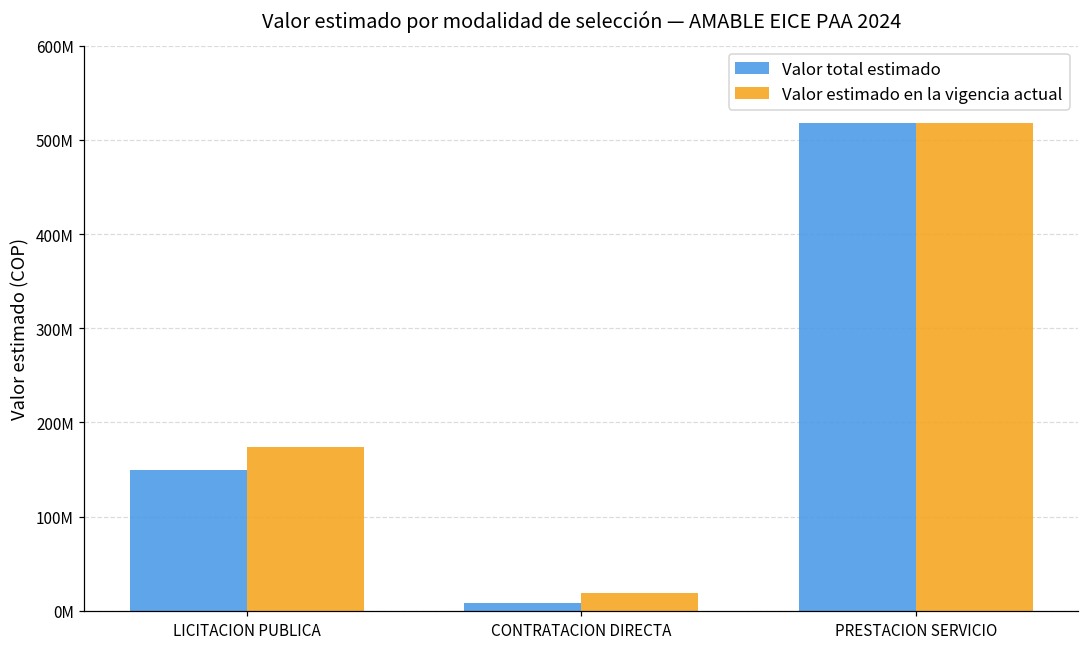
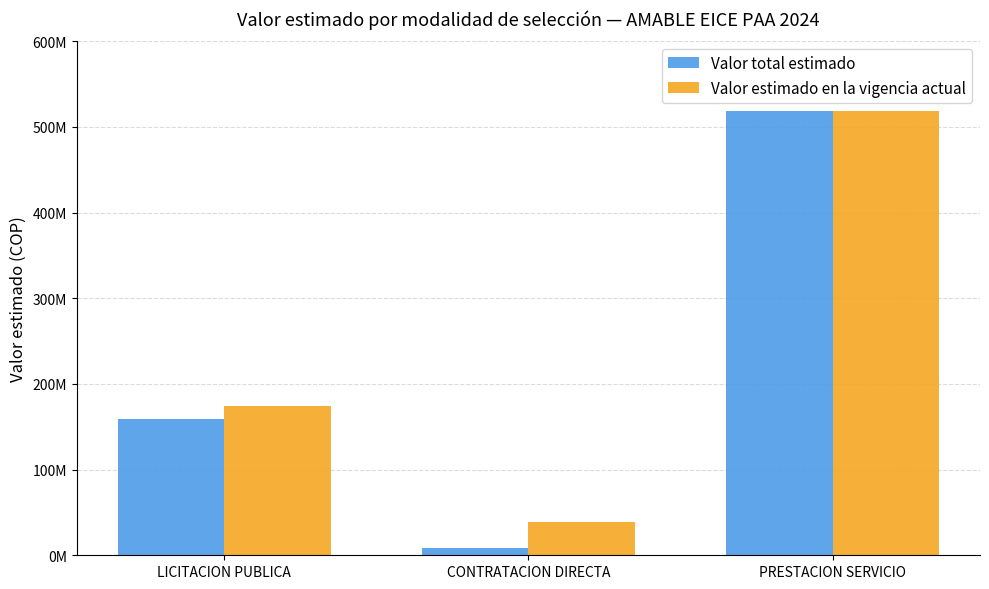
Valor total estimado, LICITACION PUBLICA: 150000000 -> 160000000
Valor estimado en la vigencia actual, CONTRATACION DIRECTA: 20000000 -> 40000000
